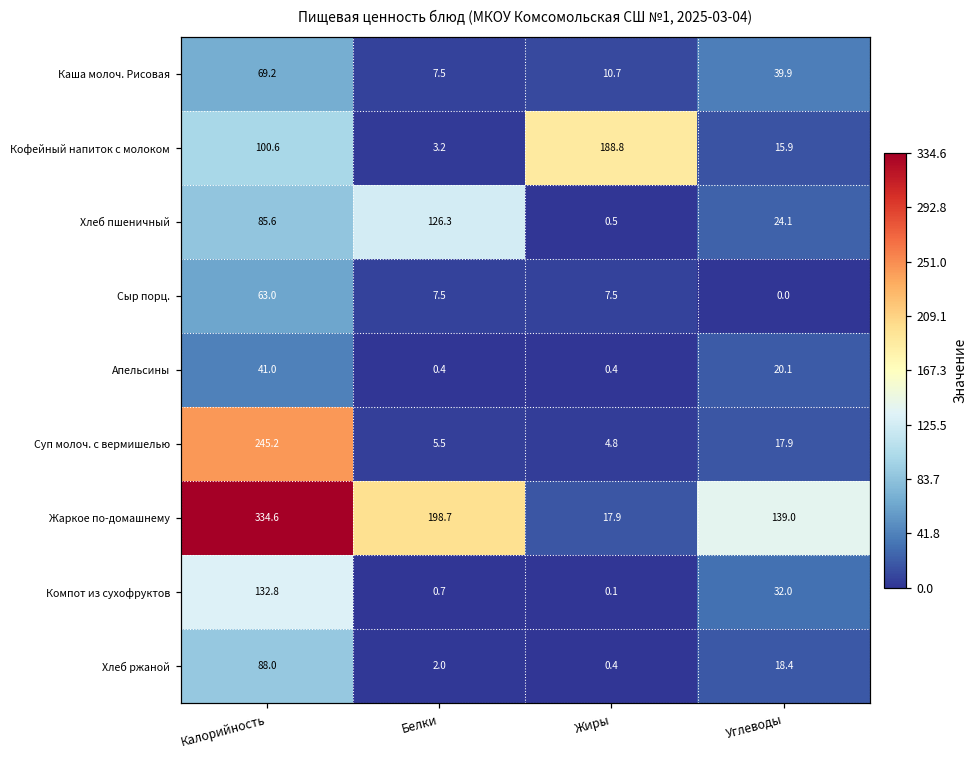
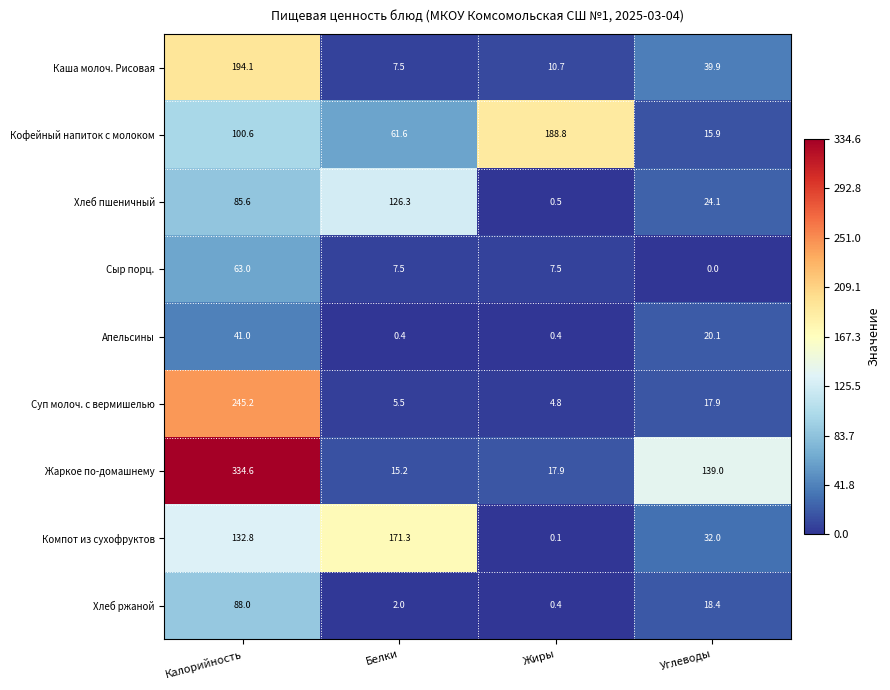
Каша молоч. Рисовая, Калорийность: 69.2 -> 194.1
Кофейный напиток с молоком, Белки: 3.2 -> 61.6
Жаркое по-домашнему, Белки: 198.7 -> 15.2
Компот из сухофруктов, Белки: 0.7 -> 171.3
